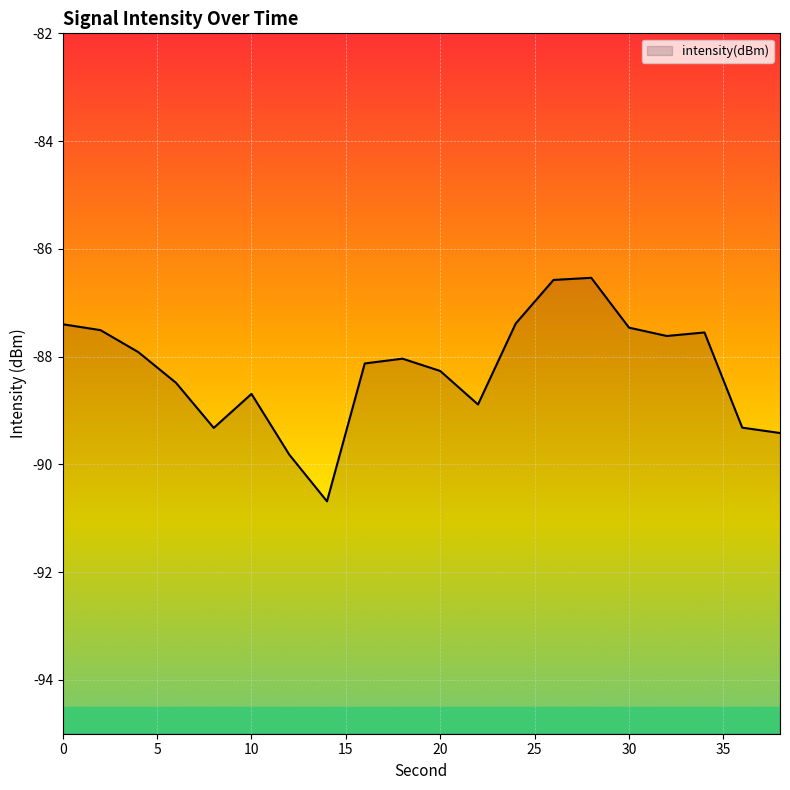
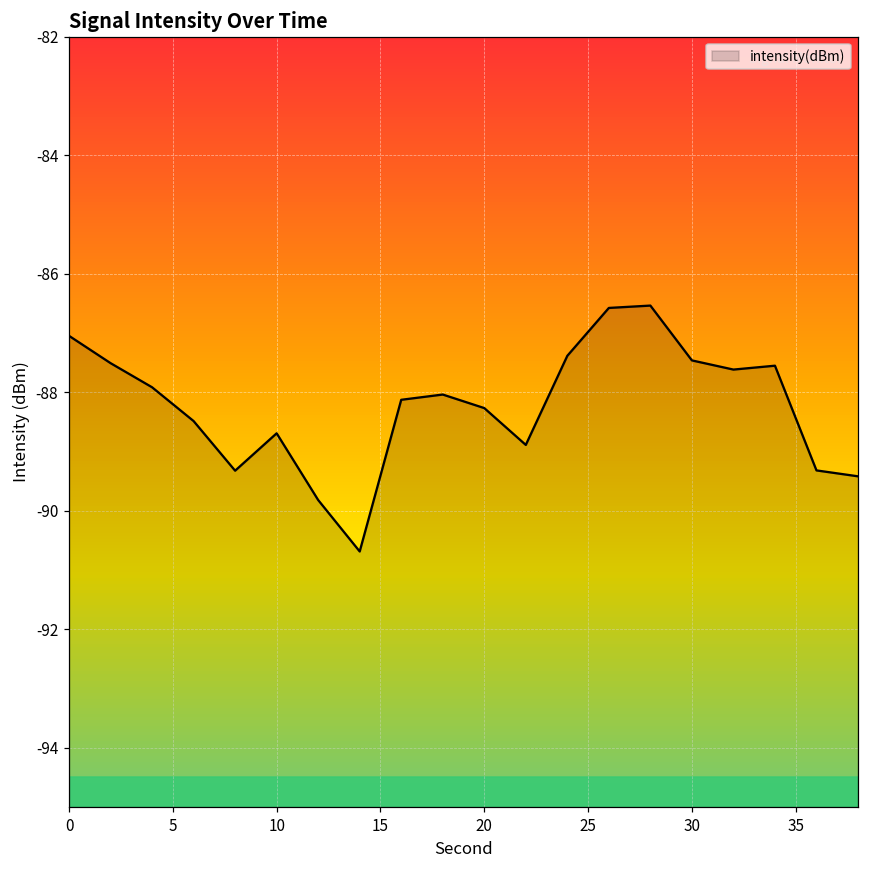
0: -87.4 -> -87.0
